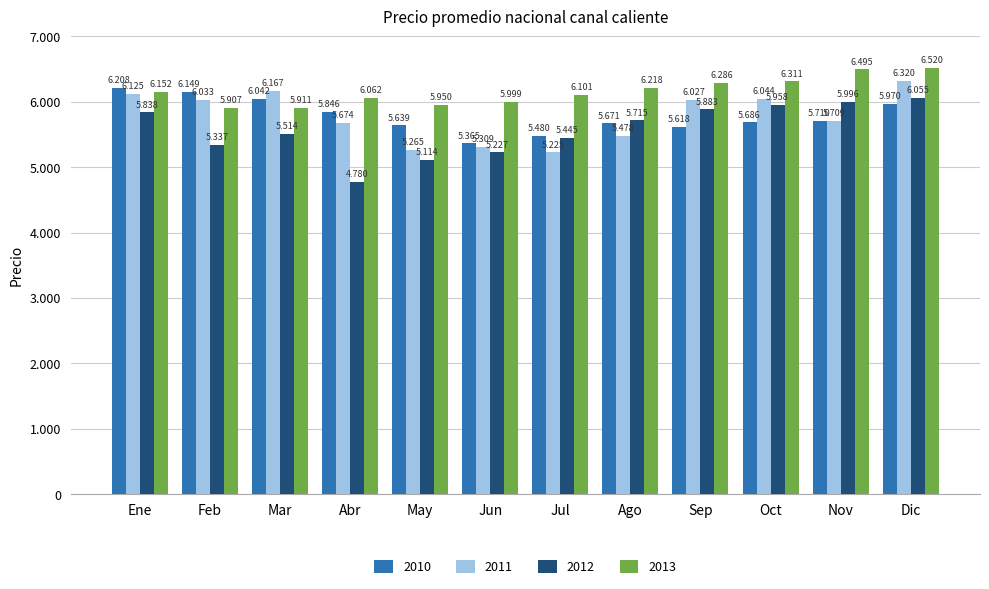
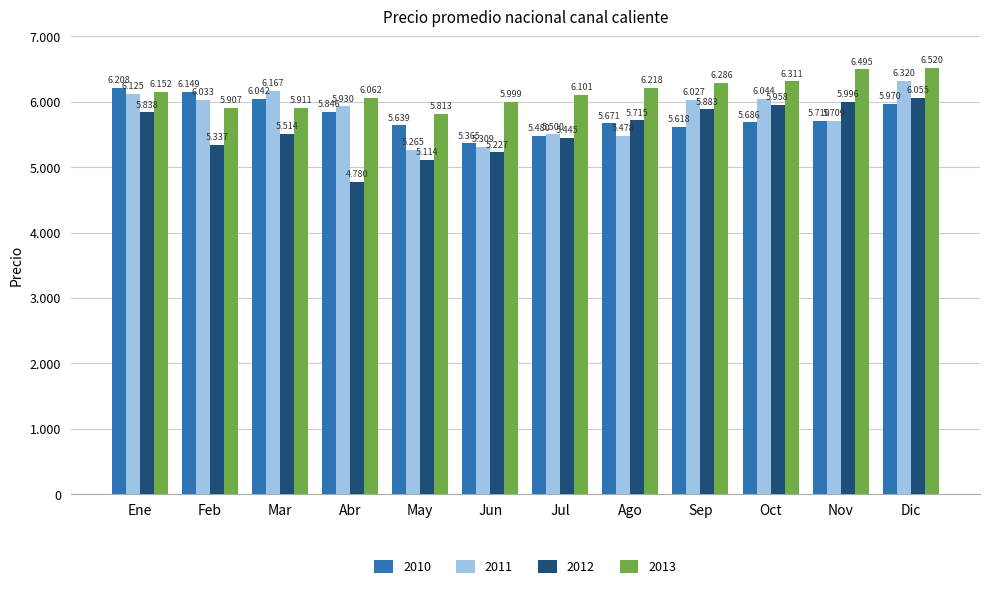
2011, Abr: 5.674 -> 5.930
2013, May: 5.950 -> 5.813
2011, Jul: 5.225 -> 5.500
